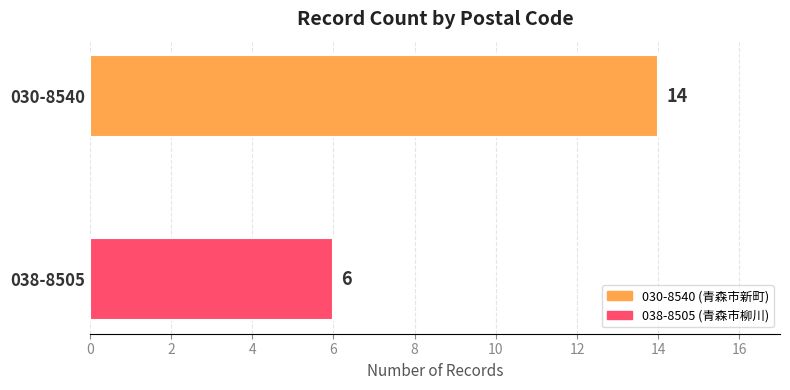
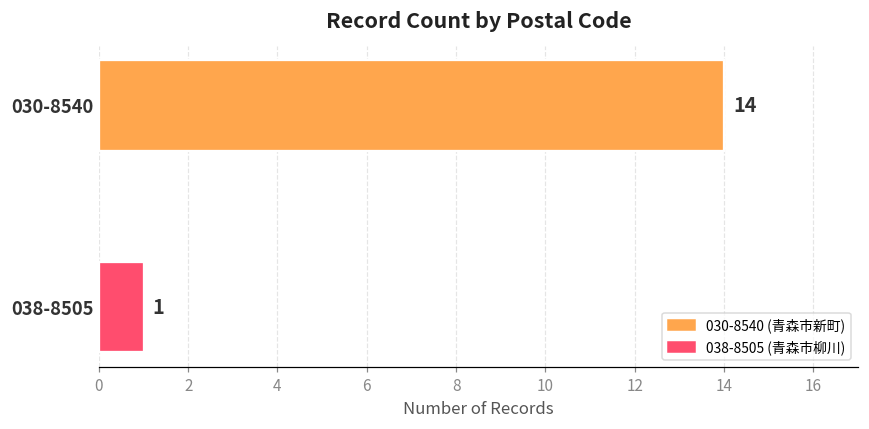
038-8505: 6 -> 1
